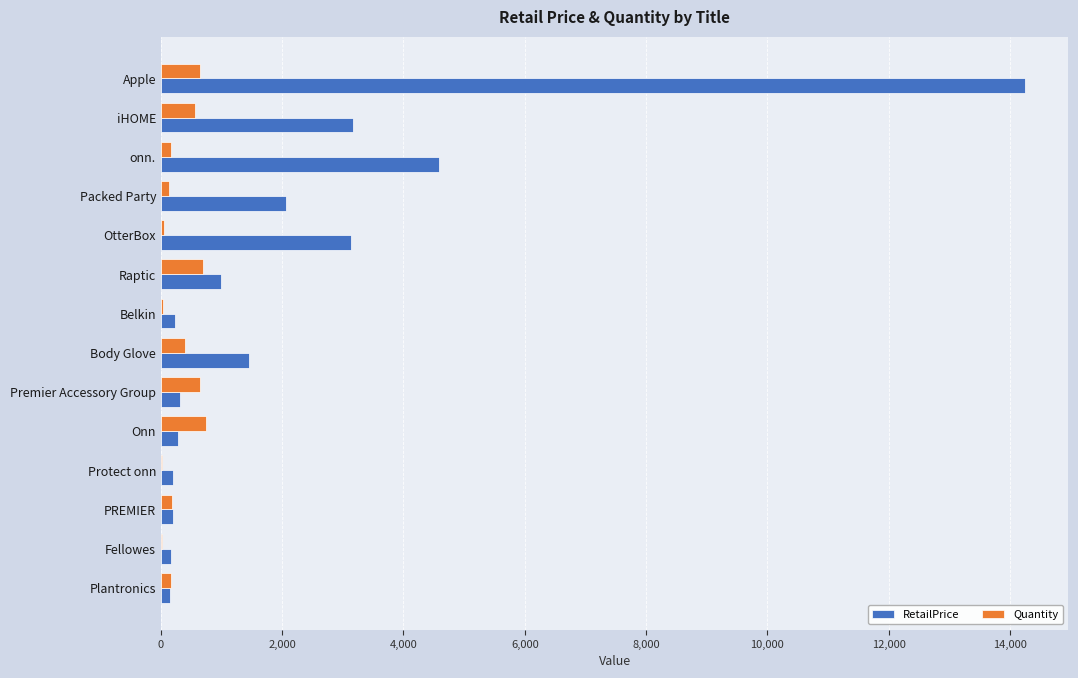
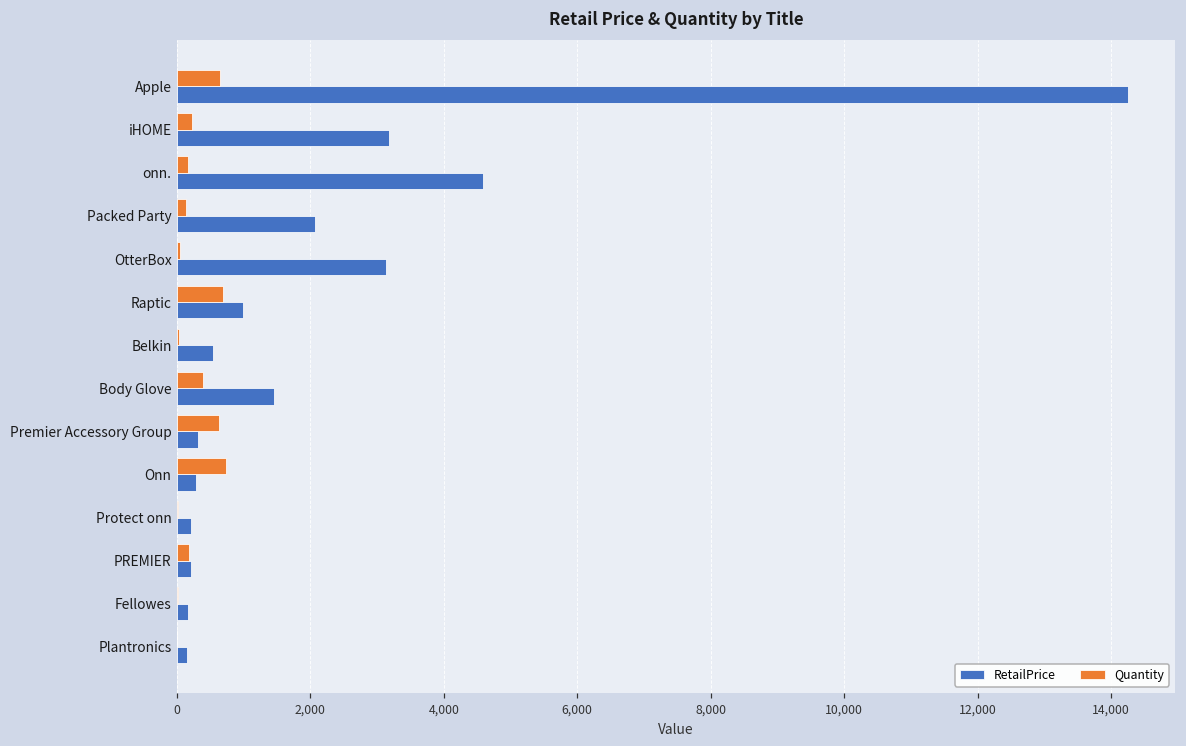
Quantity, iHOME: 600 -> 200
RetailPrice, Belkin: 200 -> 500
Quantity, Plantronics: 200 -> 0
